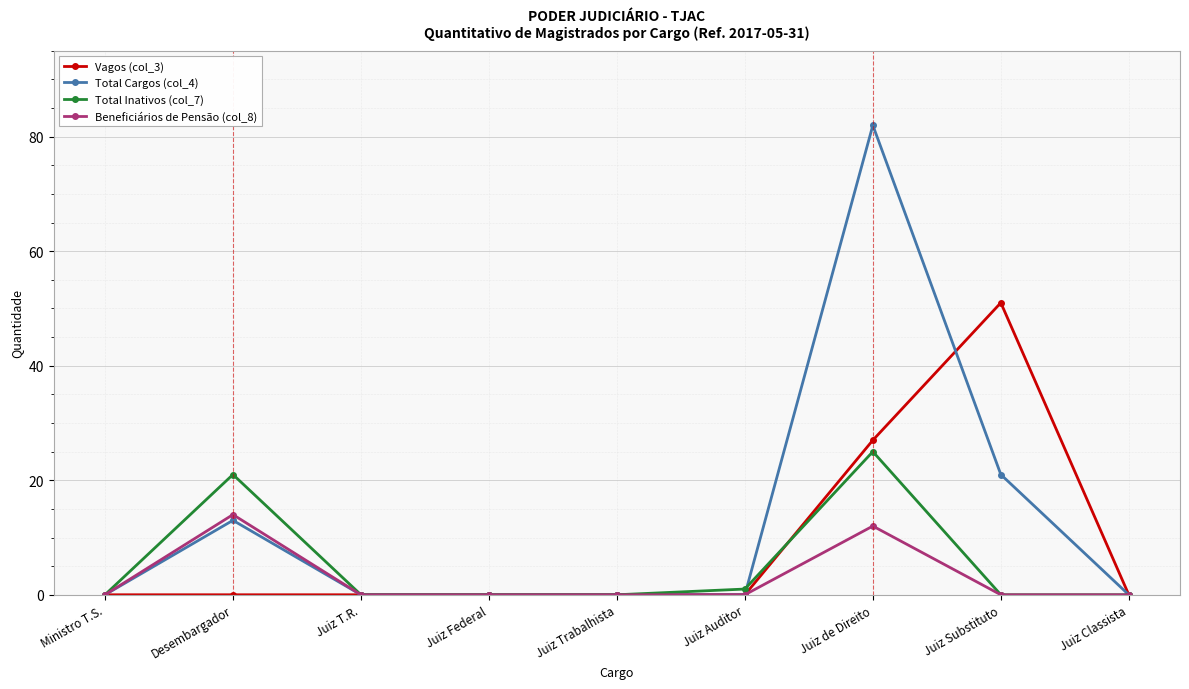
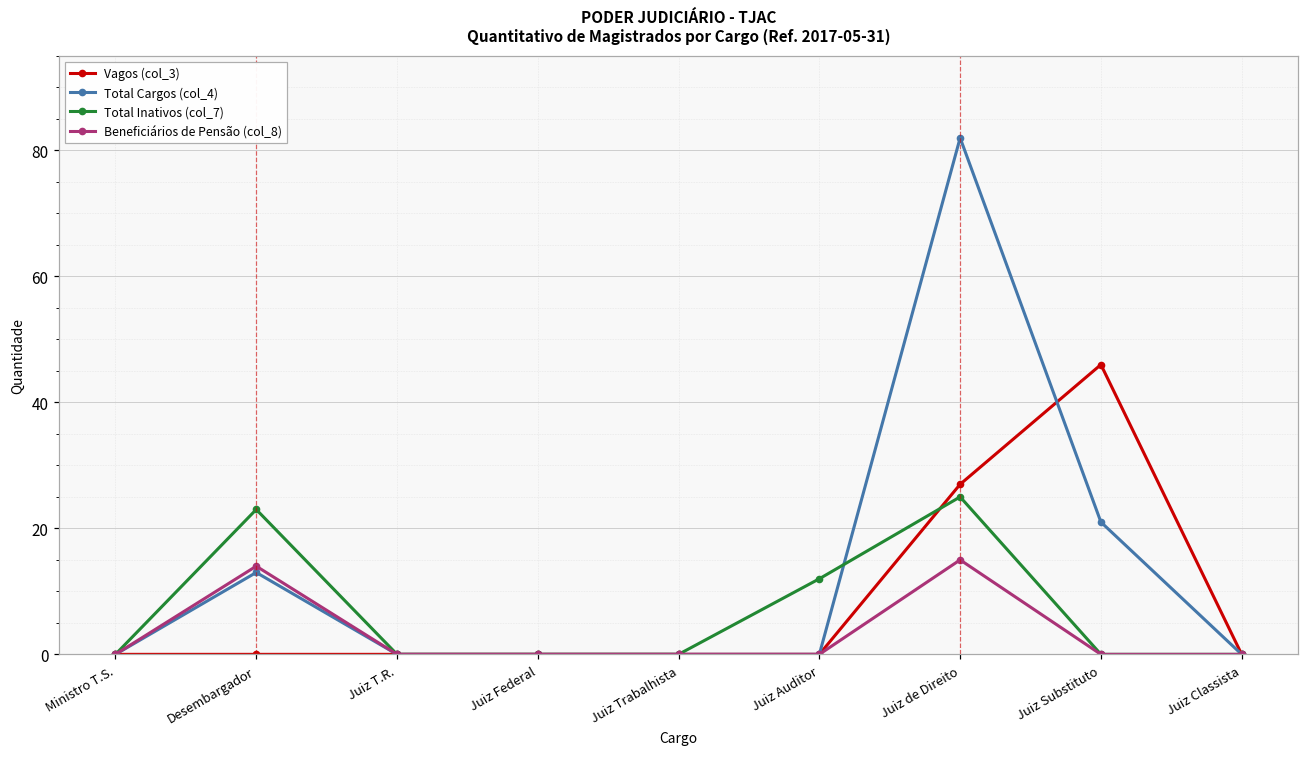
Total Inativos (col_7), Desembargador: 21 -> 23
Total Inativos (col_7), Juiz Auditor: 1 -> 12
Beneficiários de Pensão (col_8), Juiz de Direito: 12 -> 15
Vagos (col_3), Juiz Substituto: 51 -> 46
